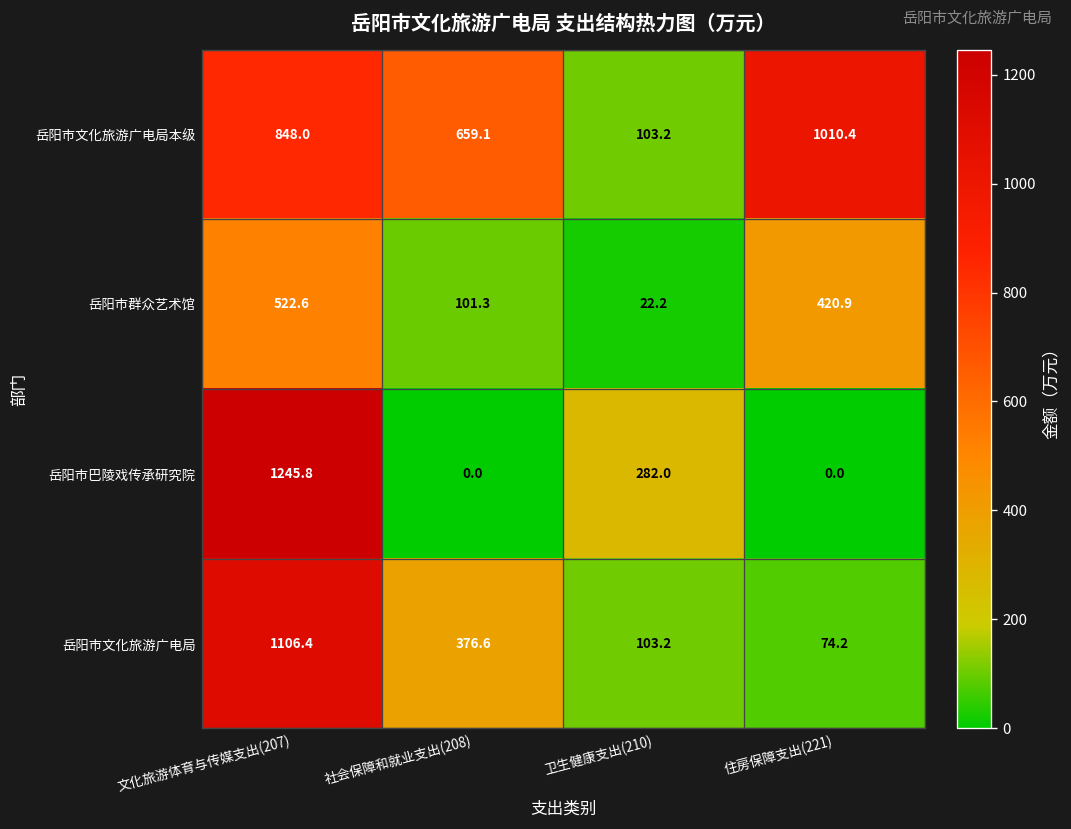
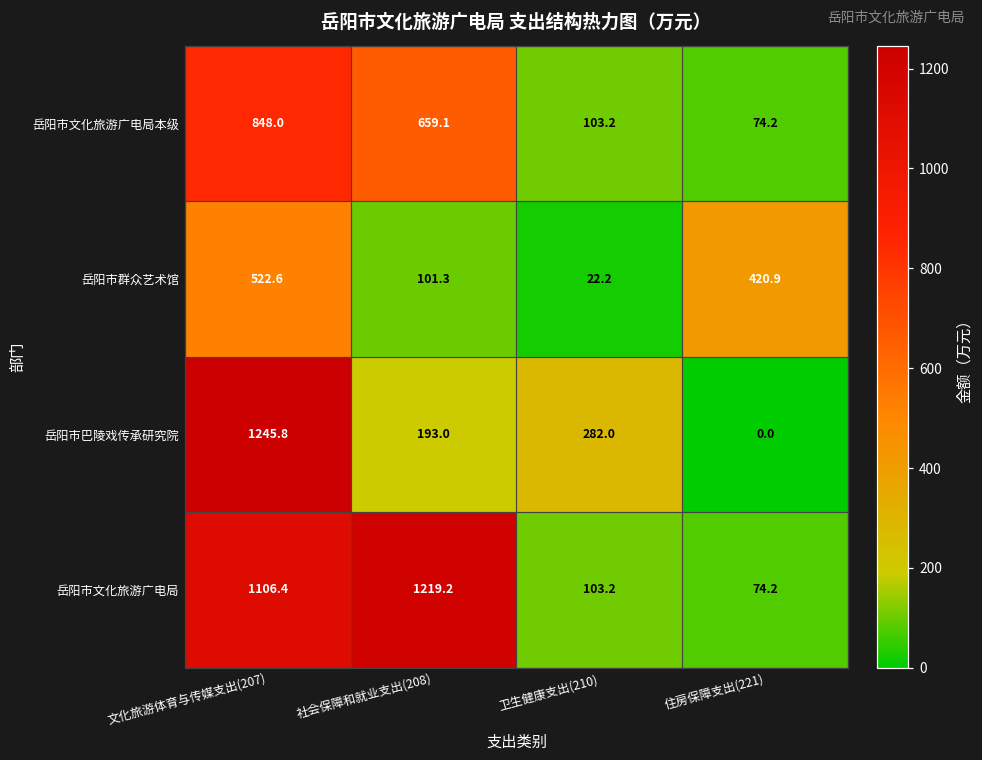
岳阳市文化旅游广电局本级, 住房保障支出(221): 1010.4 -> 74.2
岳阳市巴陵戏传承研究院, 社会保障和就业支出(208): 0.0 -> 193.0
岳阳市文化旅游广电局, 社会保障和就业支出(208): 376.6 -> 1219.2
